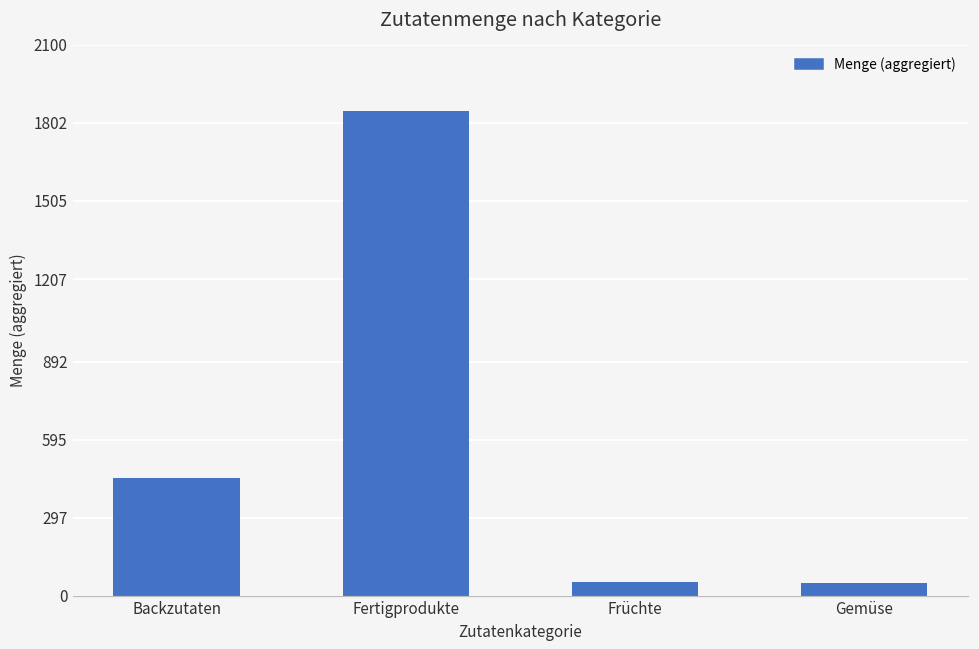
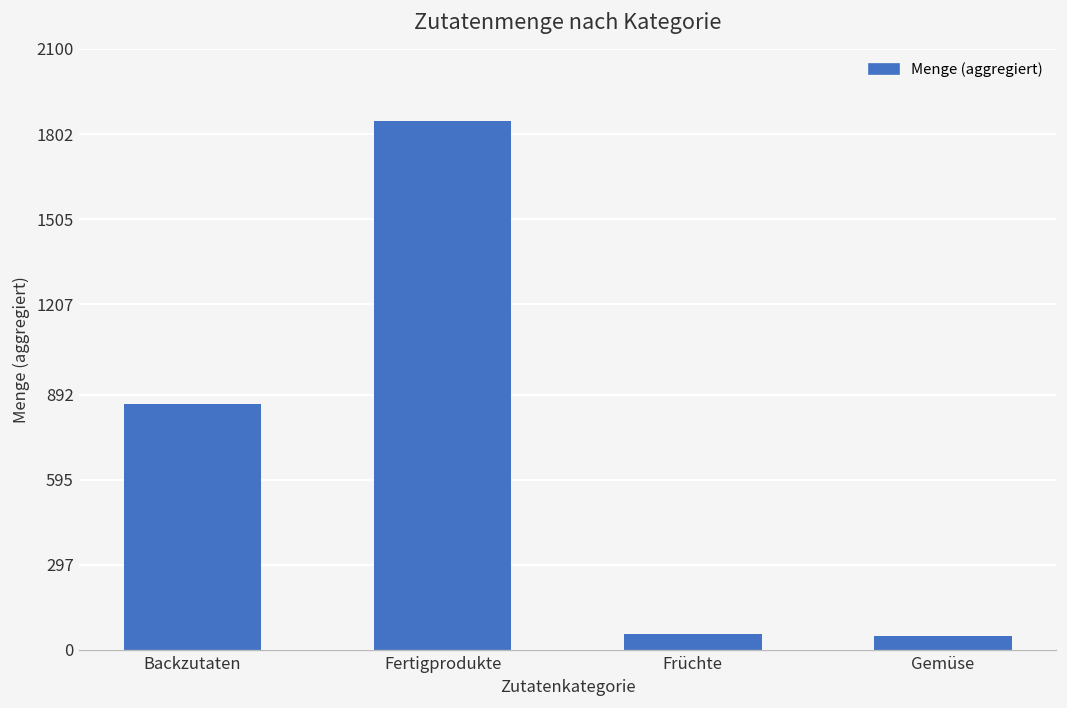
Backzutaten: 450 -> 860
